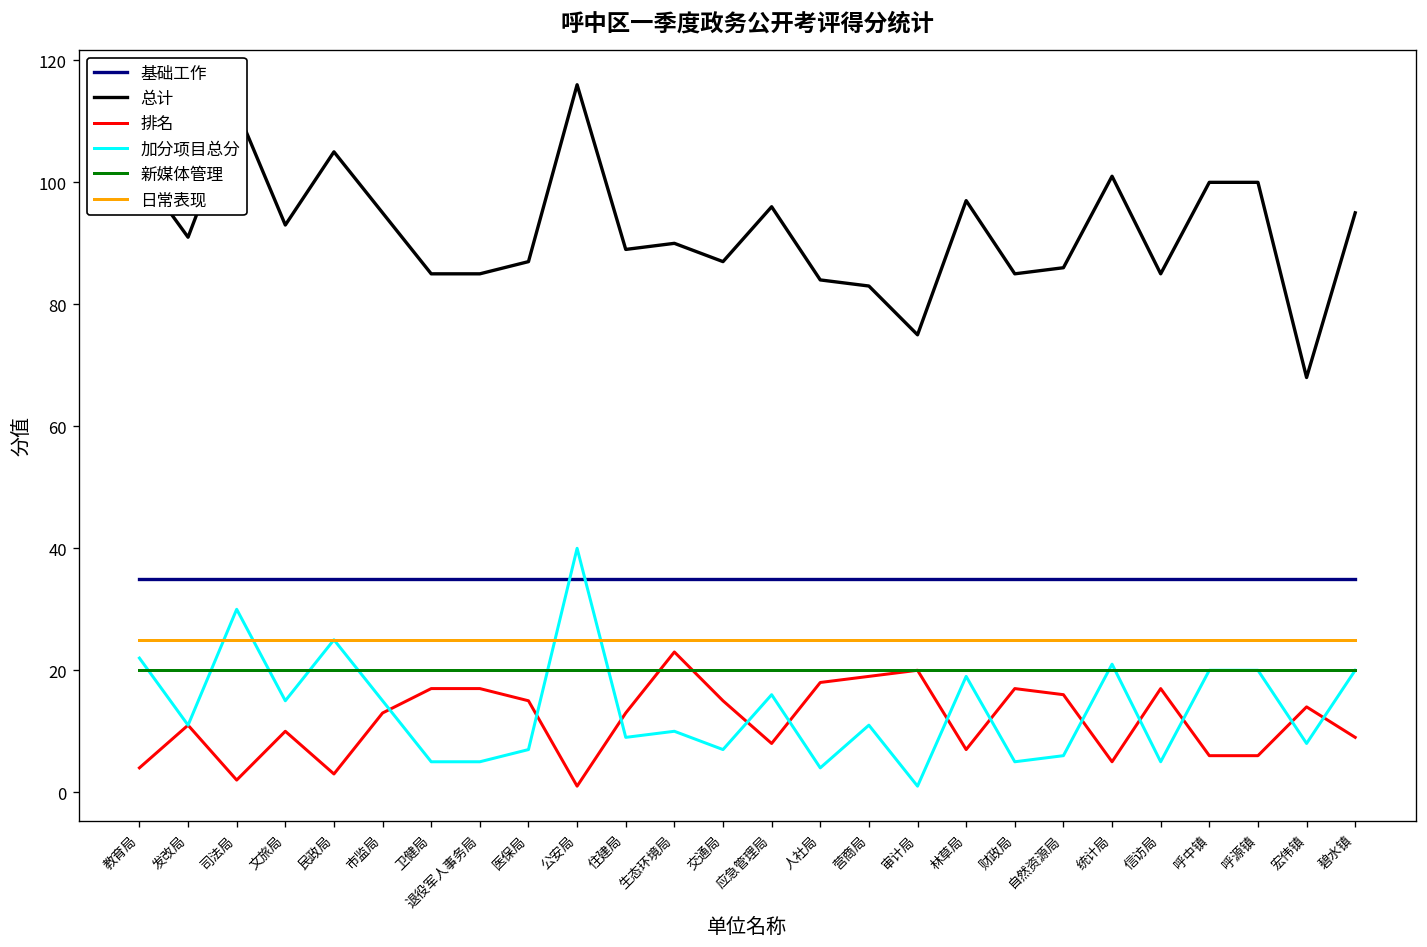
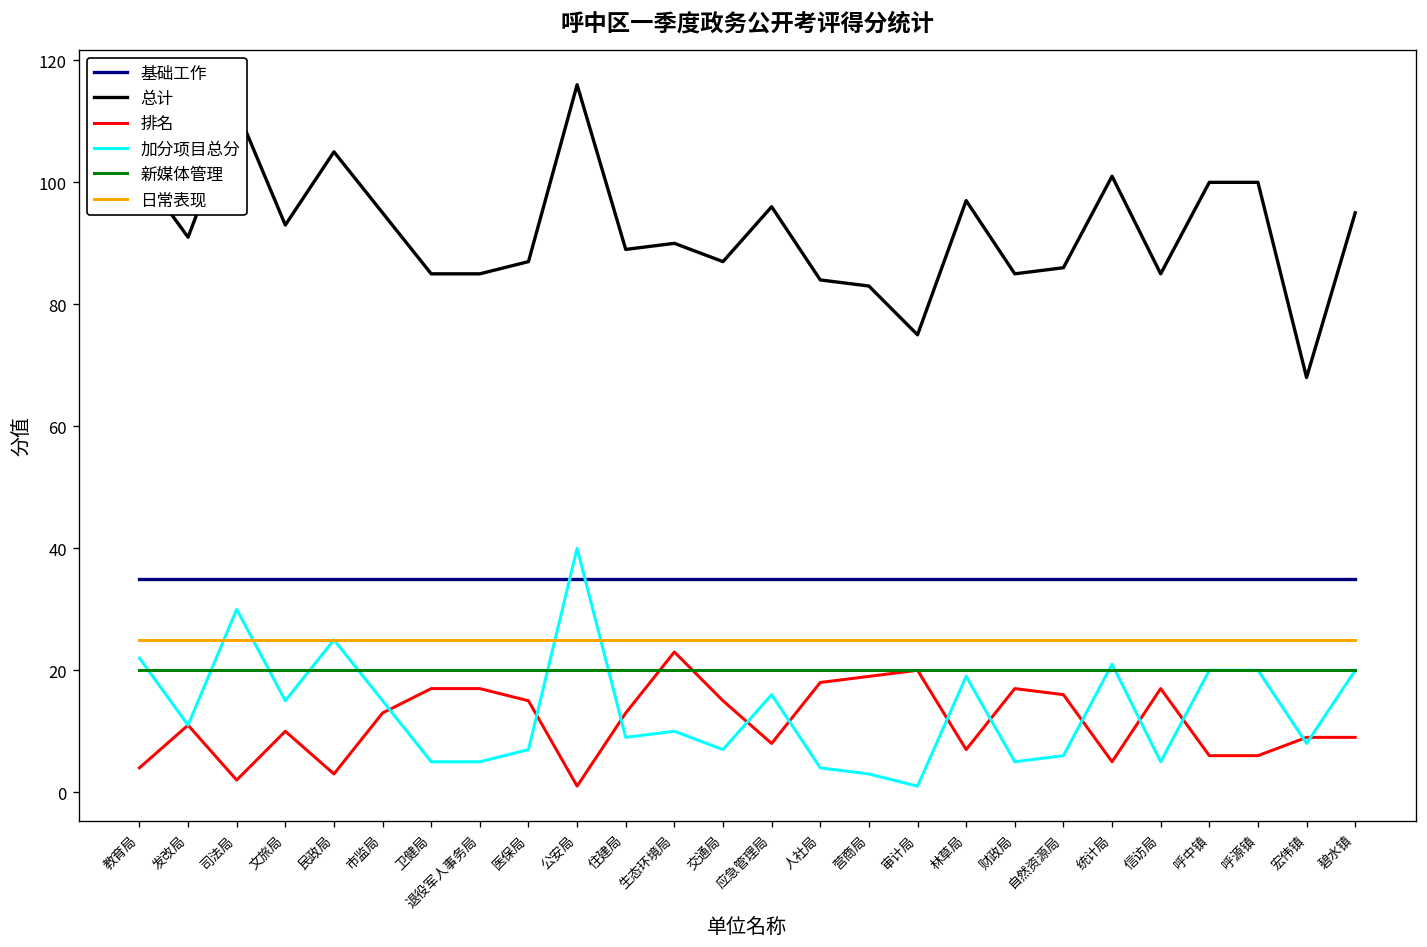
加分项目总分, 营商局: 11 -> 3
排名, 宏伟镇: 14 -> 9
